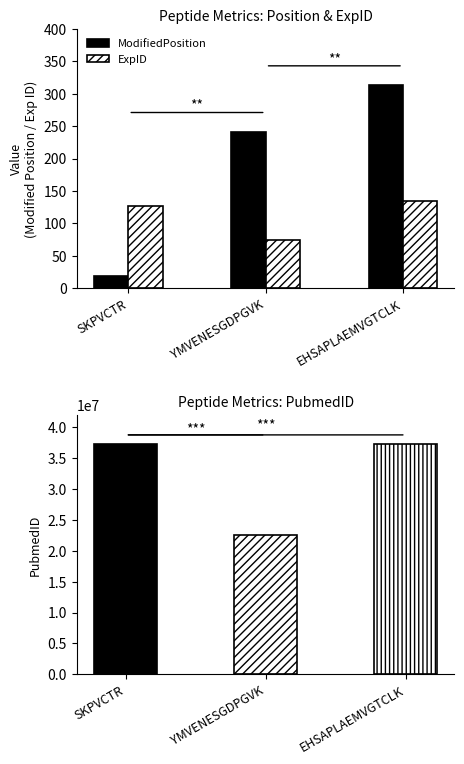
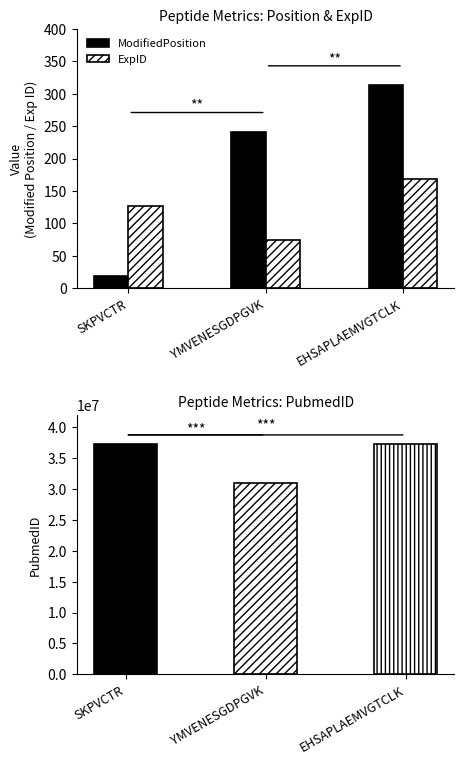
Peptide Metrics: Position & ExpID, ExpID, EHSAPLAEMVGTCLK: 130 -> 170
Peptide Metrics: PubmedID, YMVENESGDPGVK: 23000000 -> 31000000
